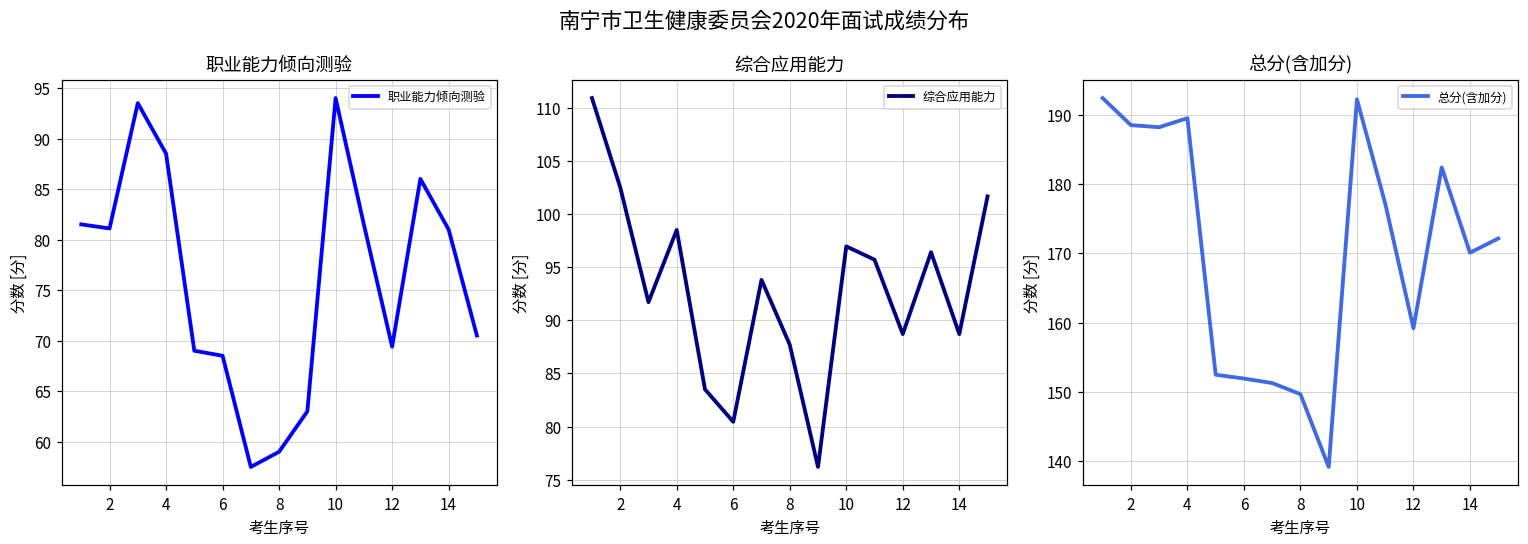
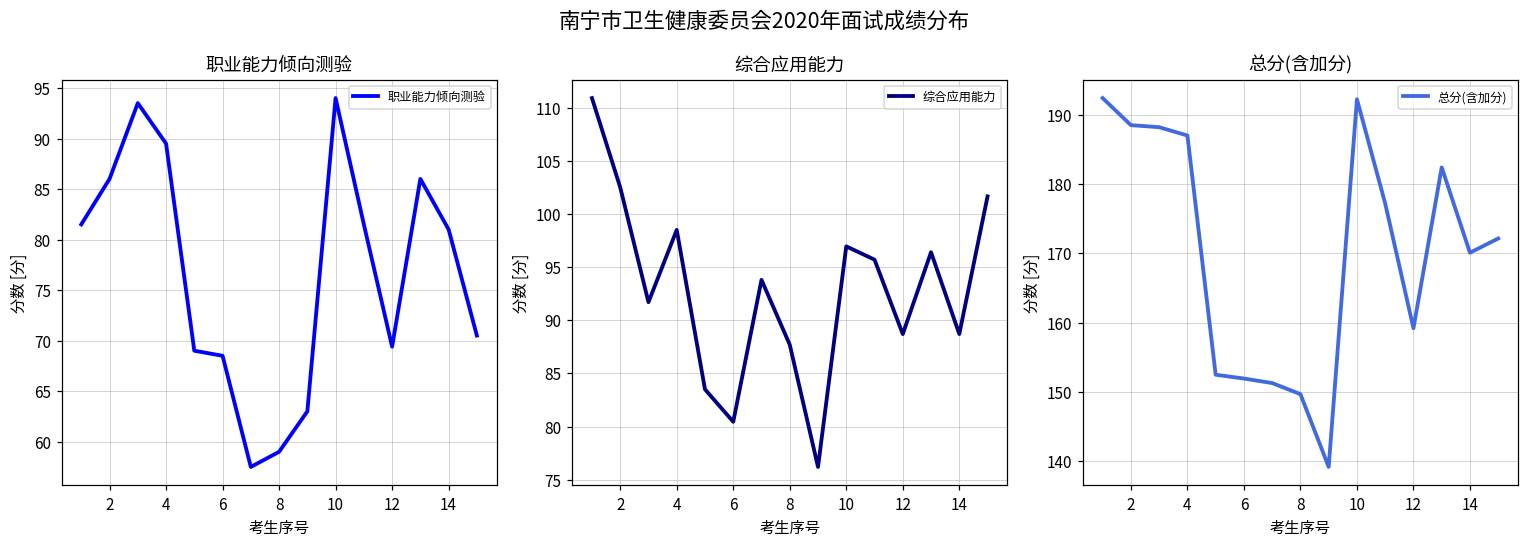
职业能力倾向测验, 2: 81 -> 86
职业能力倾向测验, 4: 89 -> 90
总分(含加分), 4: 190 -> 187
